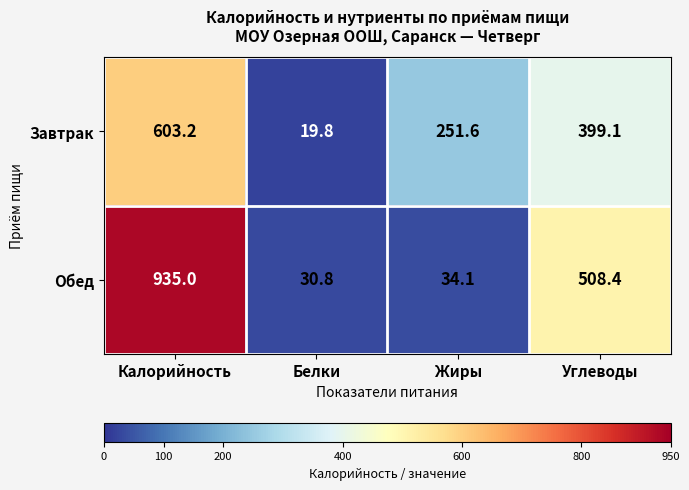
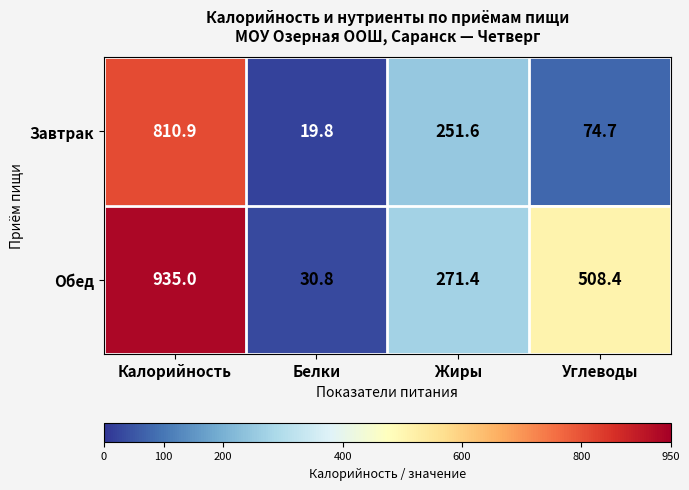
Завтрак, Калорийность: 603.2 -> 810.9
Завтрак, Углеводы: 399.1 -> 74.7
Обед, Жиры: 34.1 -> 271.4
